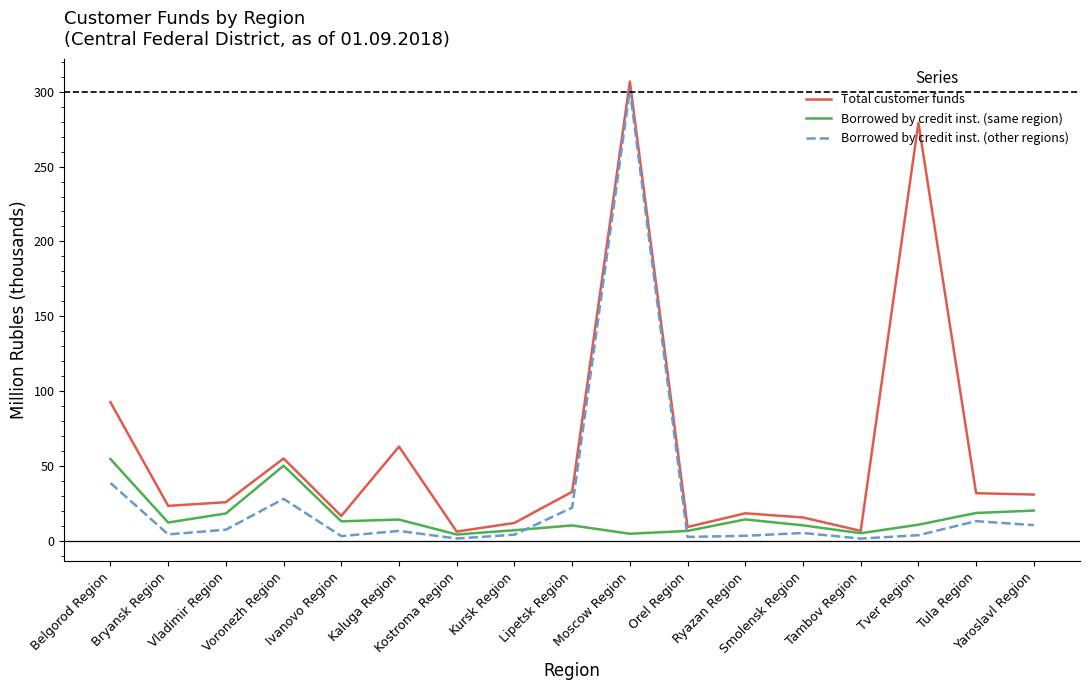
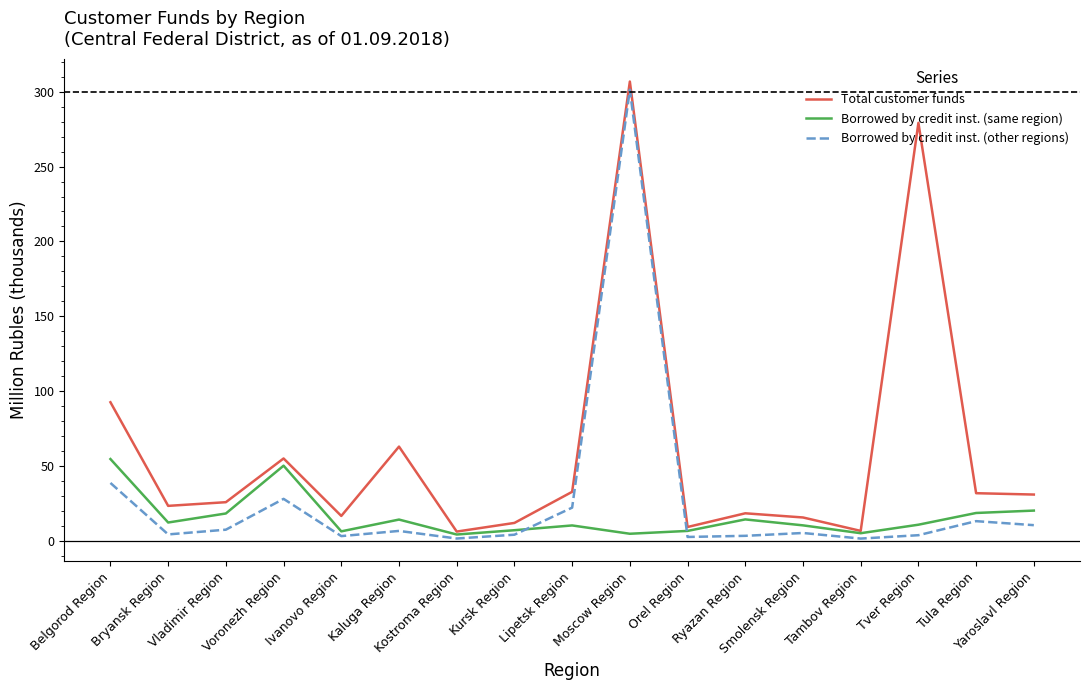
Borrowed by credit inst. (same region), Ivanovo Region: 13 -> 6
